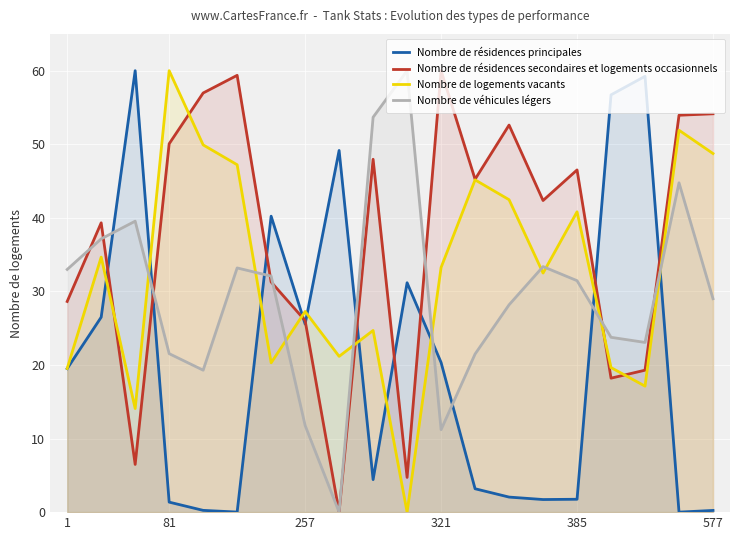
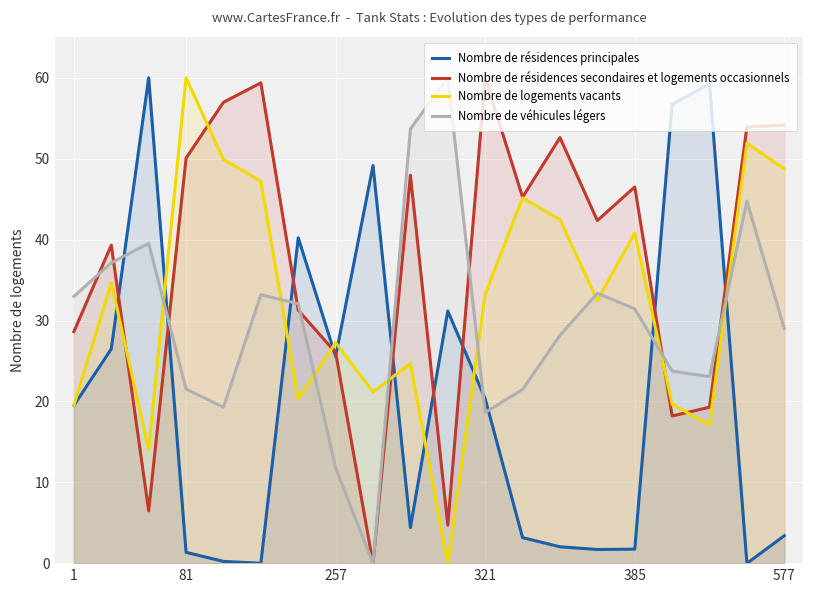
Nombre de véhicules légers, 321: 11 -> 19
Nombre de résidences principales, 577: 0 -> 3
